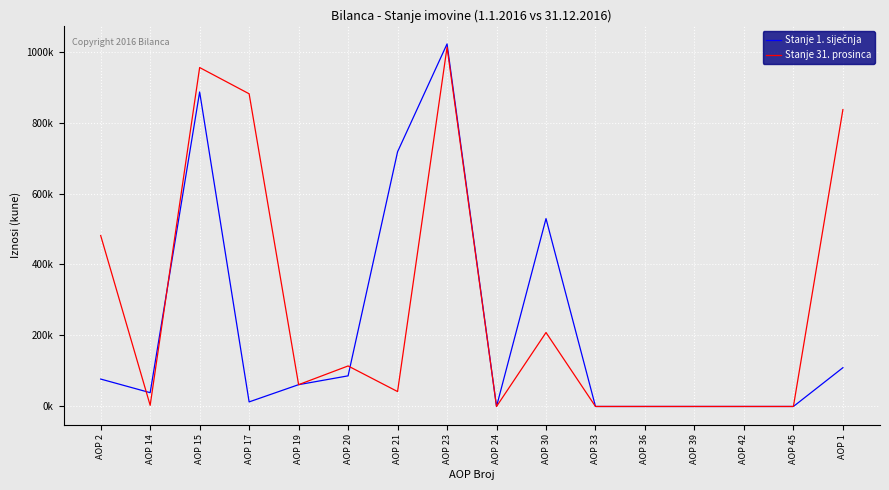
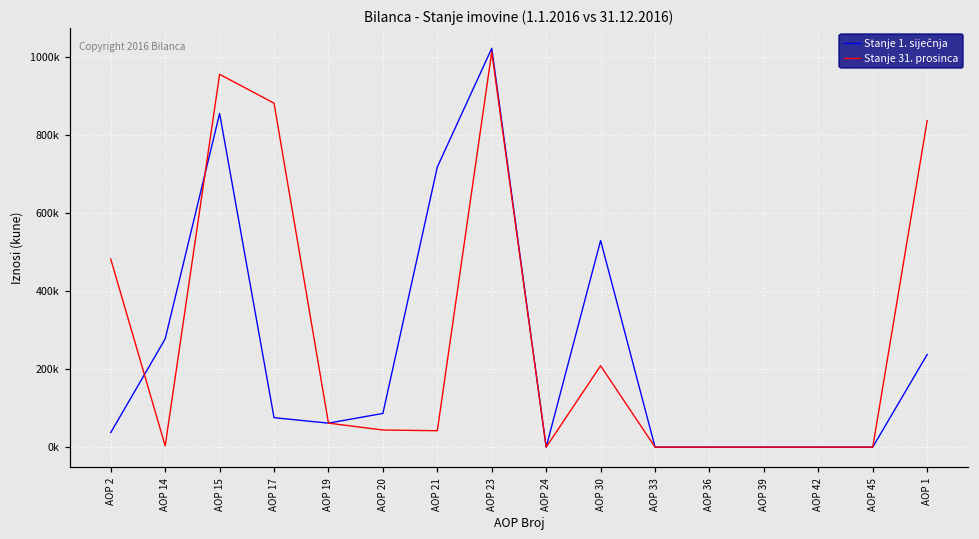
Stanje 1. siječnja, AOP 2: 80000 -> 40000
Stanje 1. siječnja, AOP 14: 40000 -> 280000
Stanje 1. siječnja, AOP 15: 890000 -> 850000
Stanje 1. siječnja, AOP 17: 10000 -> 80000
Stanje 31. prosinca, AOP 20: 110000 -> 40000
Stanje 1. siječnja, AOP 1: 110000 -> 240000
